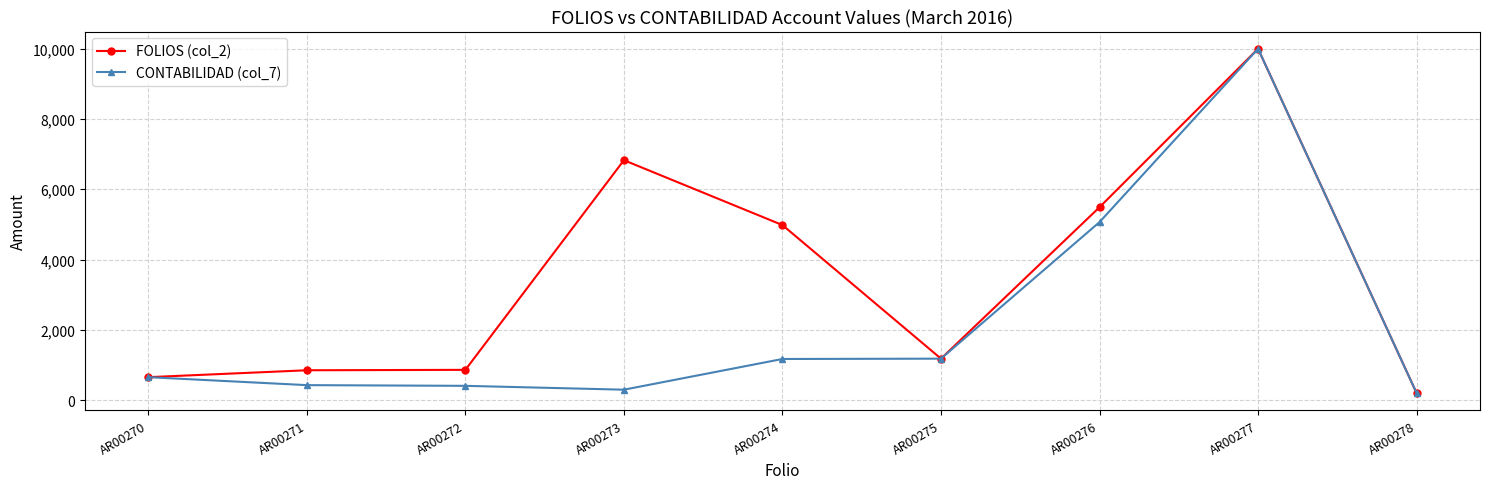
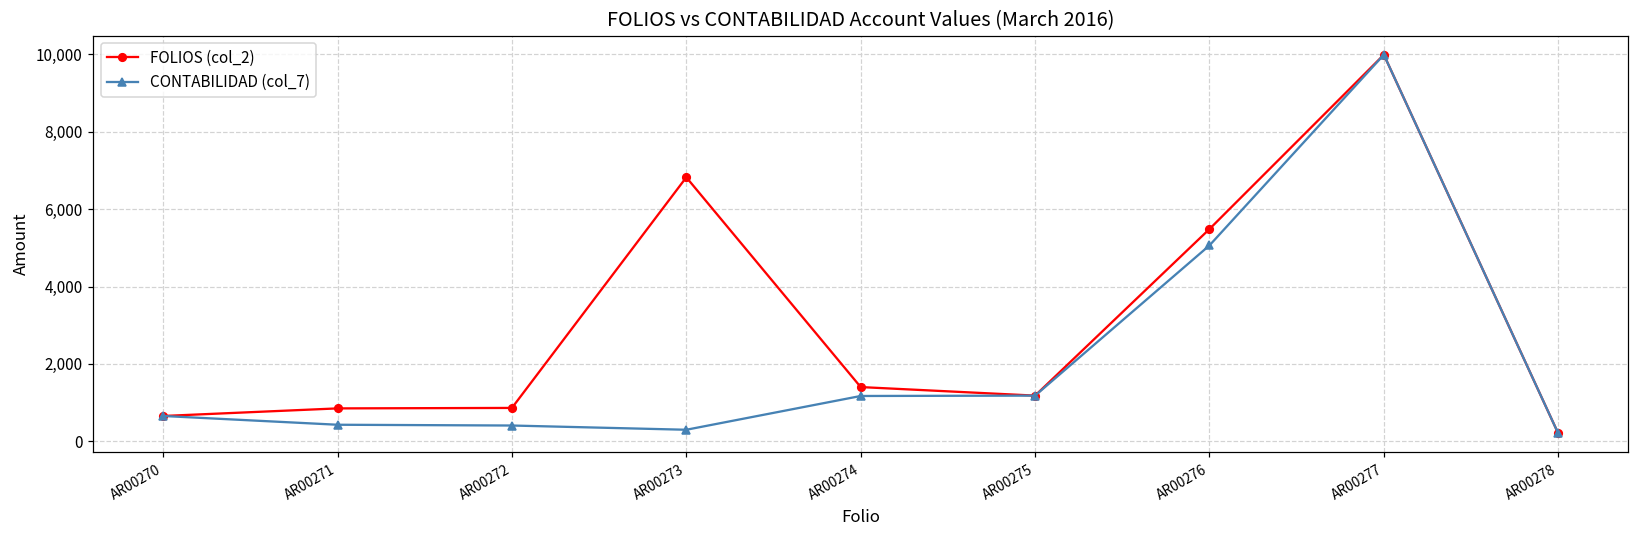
FOLIOS (col_2), AR00274: 5,000 -> 1,400
